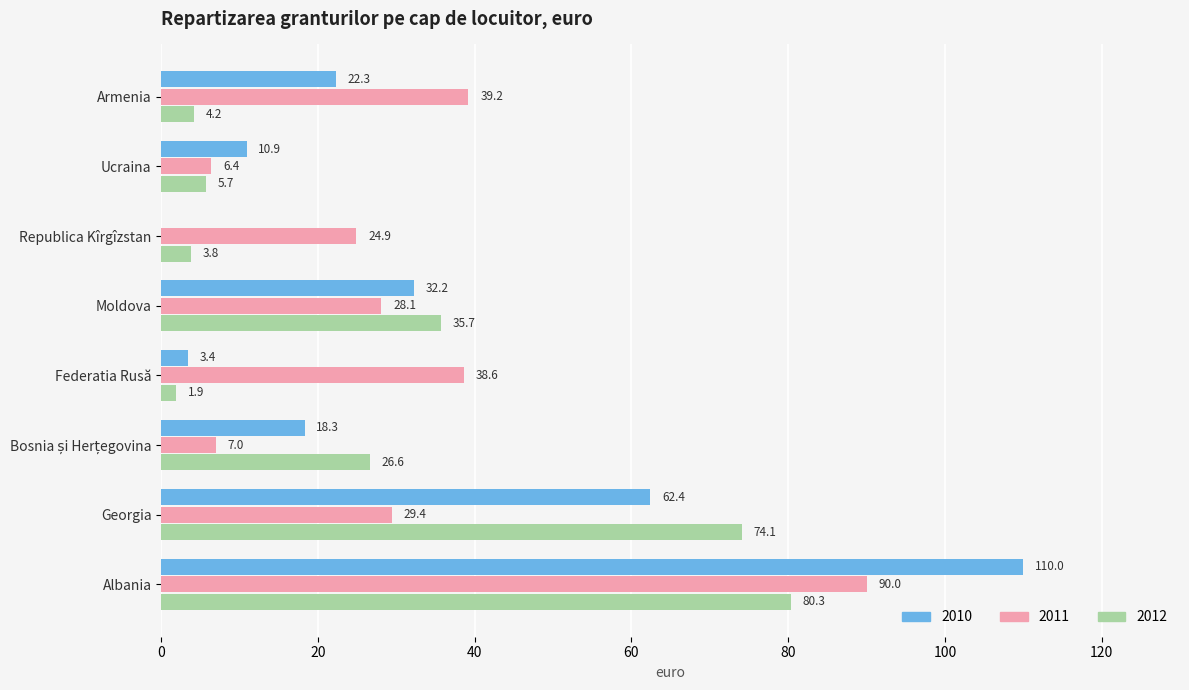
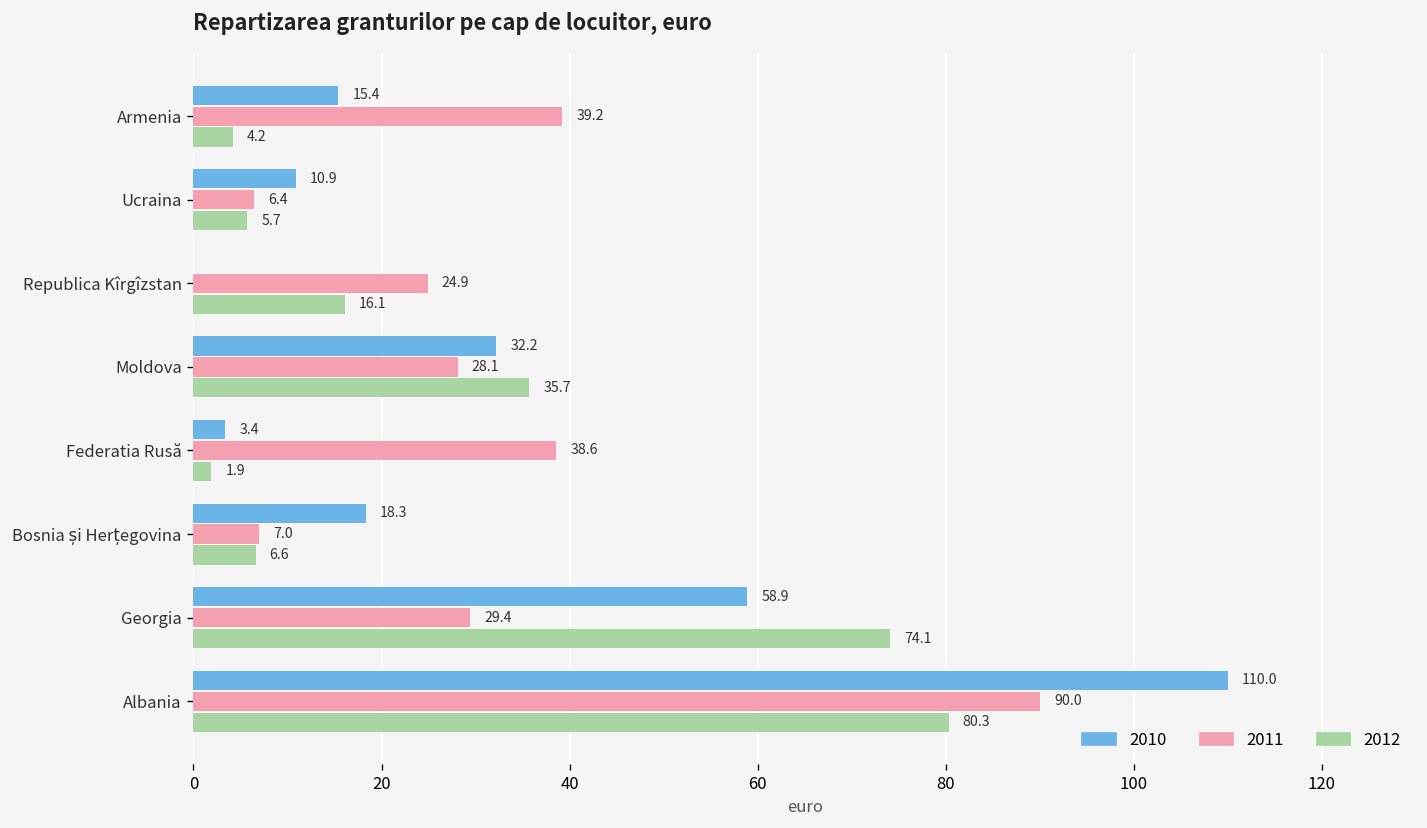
2010, Armenia: 22.3 -> 15.4
2012, Republica Kîrgîzstan: 3.8 -> 16.1
2012, Bosnia și Herțegovina: 26.6 -> 6.6
2010, Georgia: 62.4 -> 58.9
